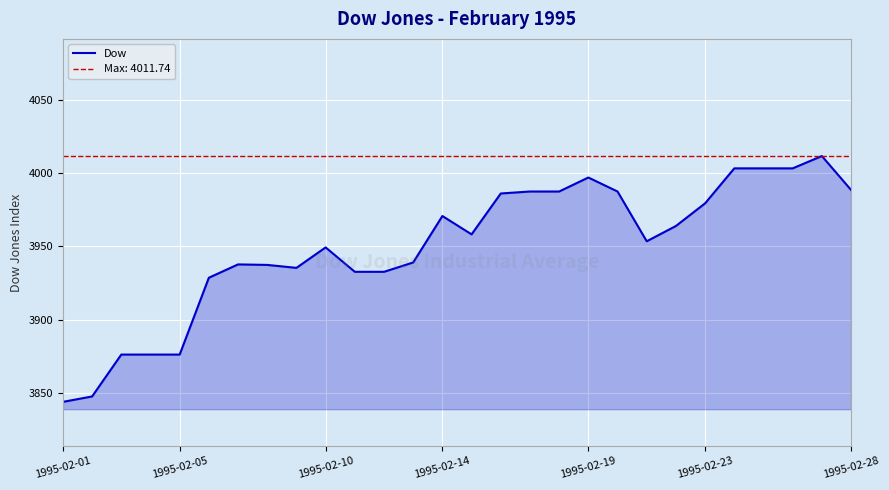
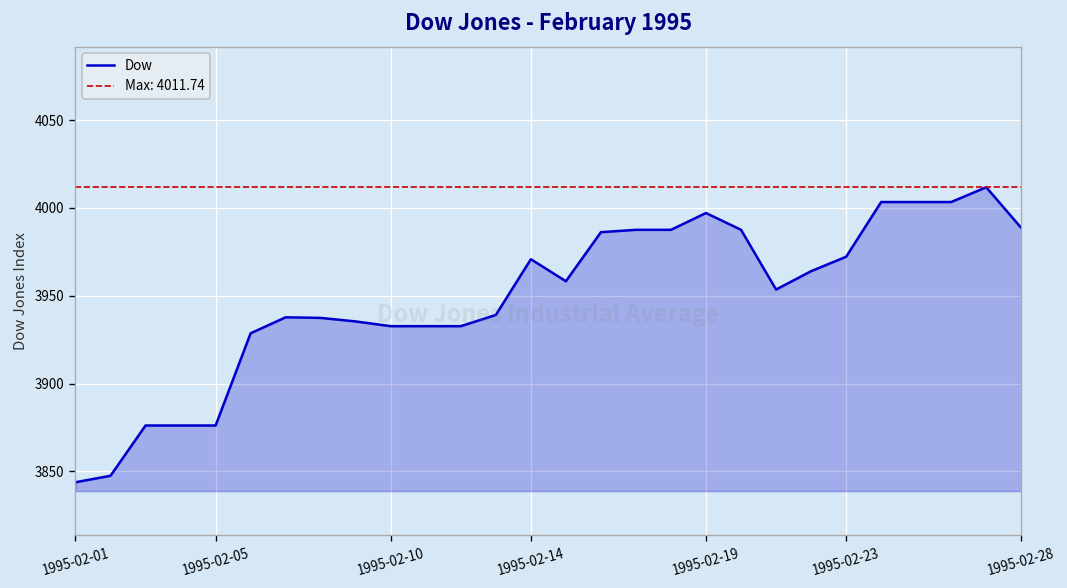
1995-02-10: 3949 -> 3933
1995-02-23: 3979 -> 3972
